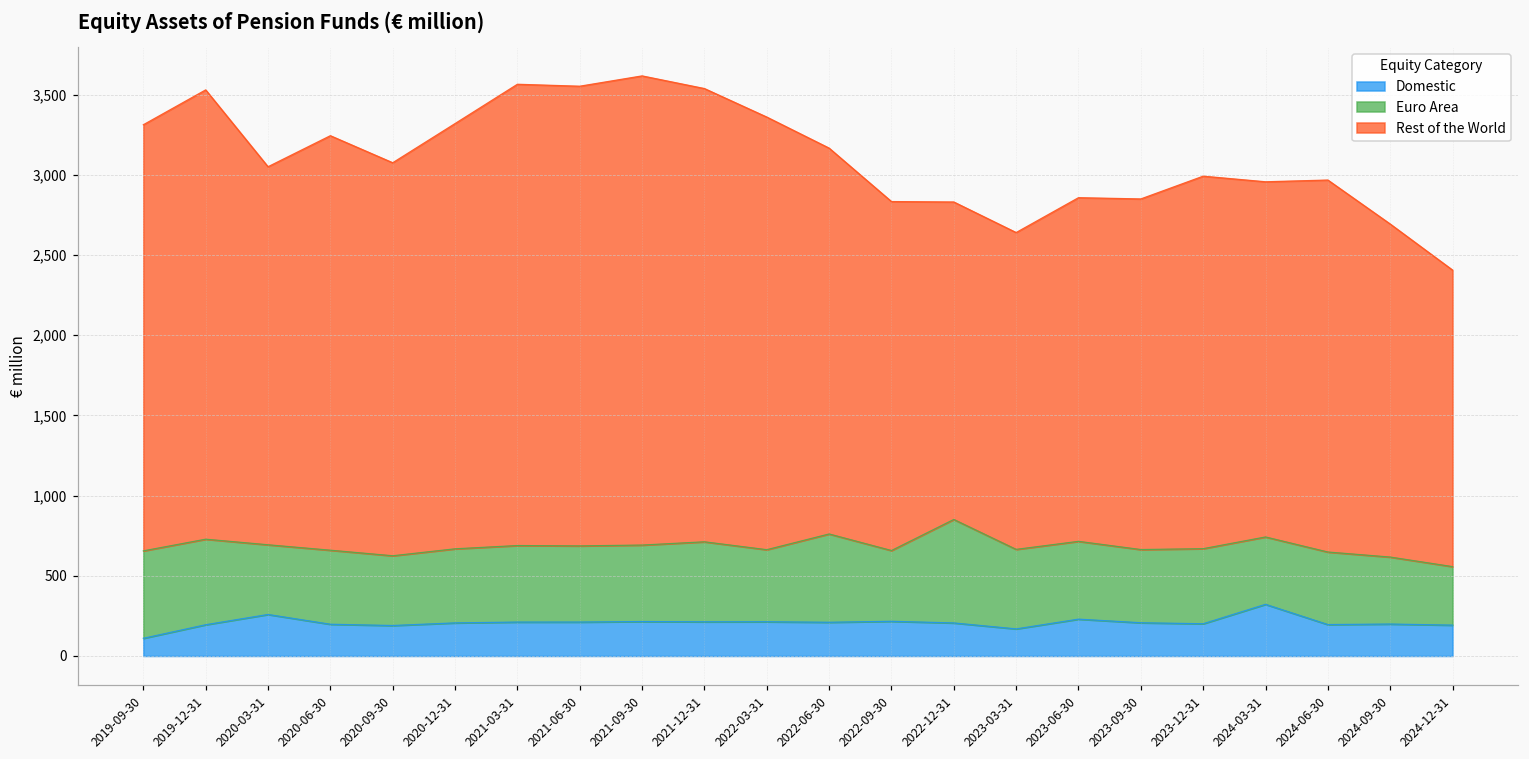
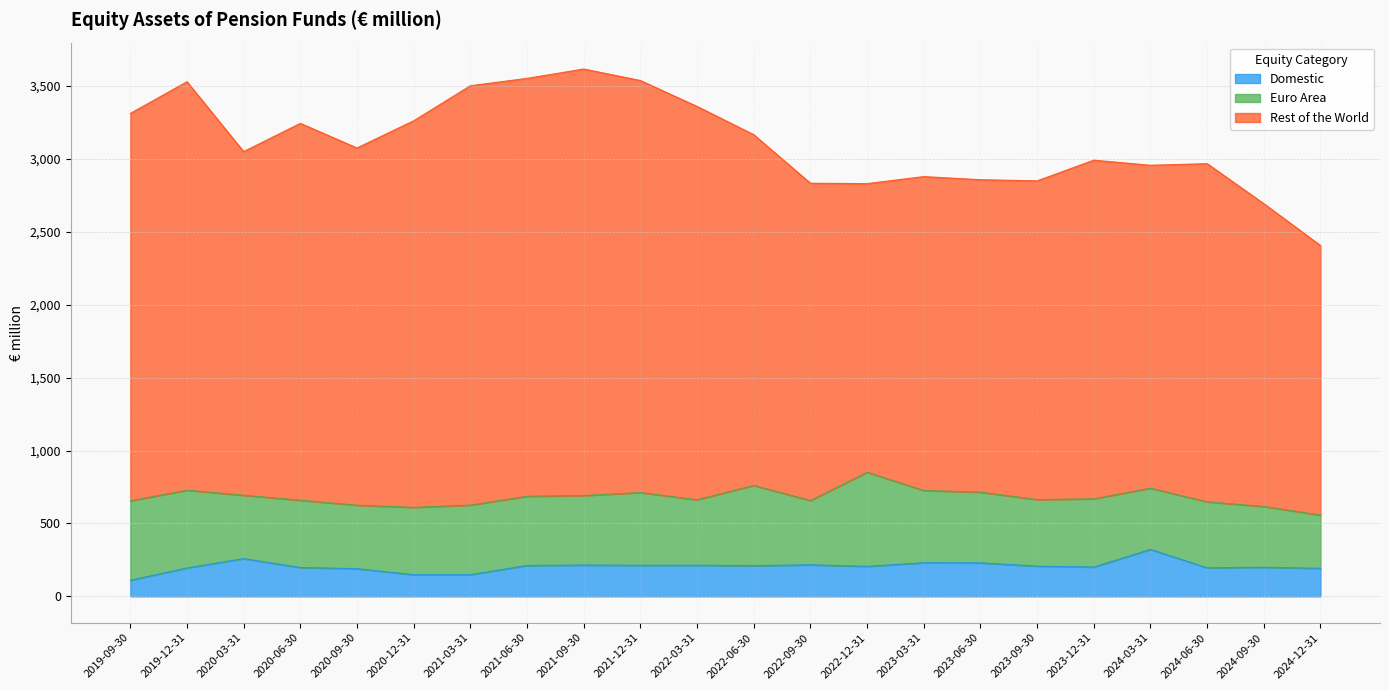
Domestic, 2020-12-31: 210 -> 150
Domestic, 2021-03-31: 210 -> 150
Domestic, 2023-03-31: 170 -> 230
Rest of the World, 2023-03-31: 1,970 -> 2,150
